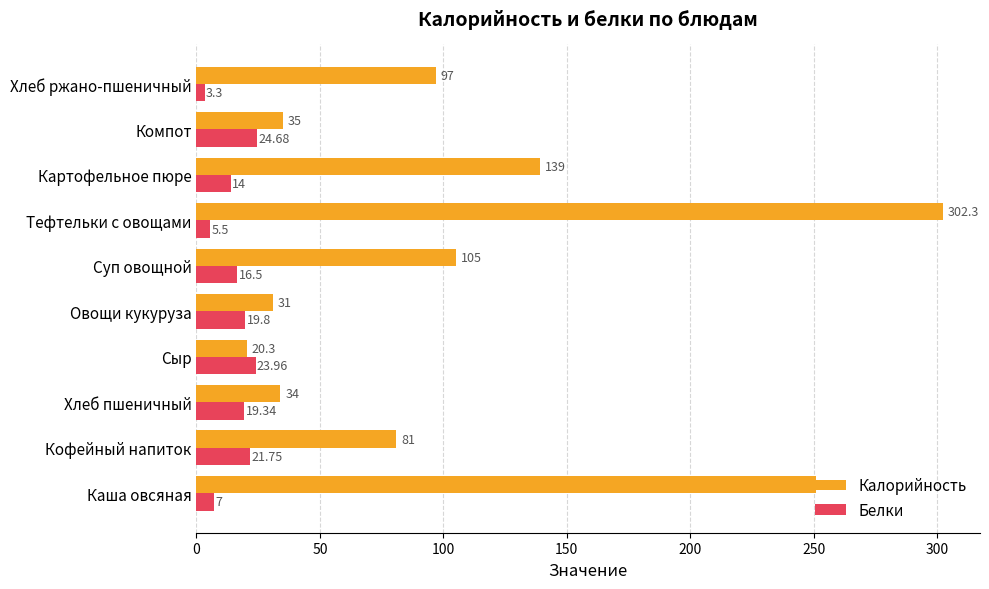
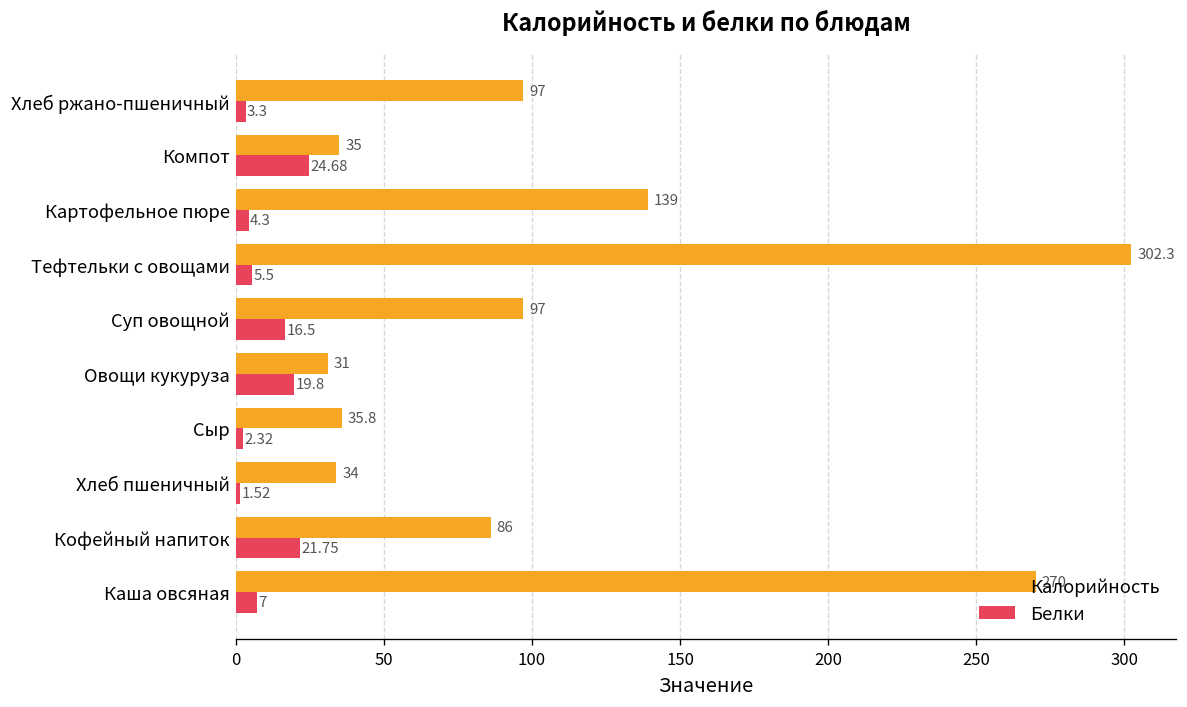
Белки, Картофельное пюре: 14 -> 4.3
Калорийность, Суп овощной: 105 -> 97
Калорийность, Сыр: 20.3 -> 35.8
Белки, Сыр: 23.96 -> 2.32
Белки, Хлеб пшеничный: 19.34 -> 1.52
Калорийность, Кофейный напиток: 81 -> 86
Калорийность, Каша овсяная: 251 -> 270
